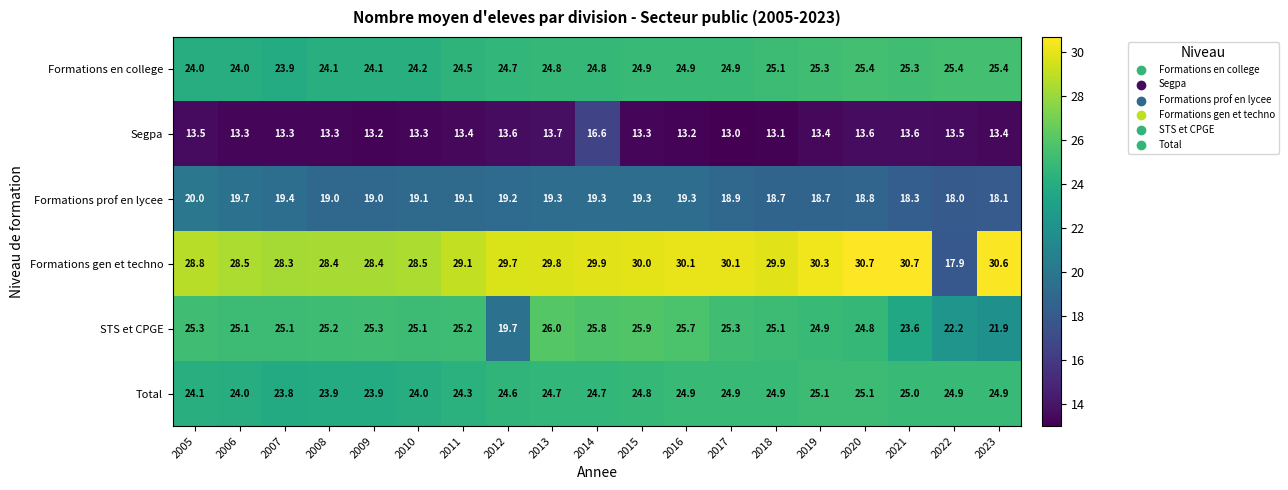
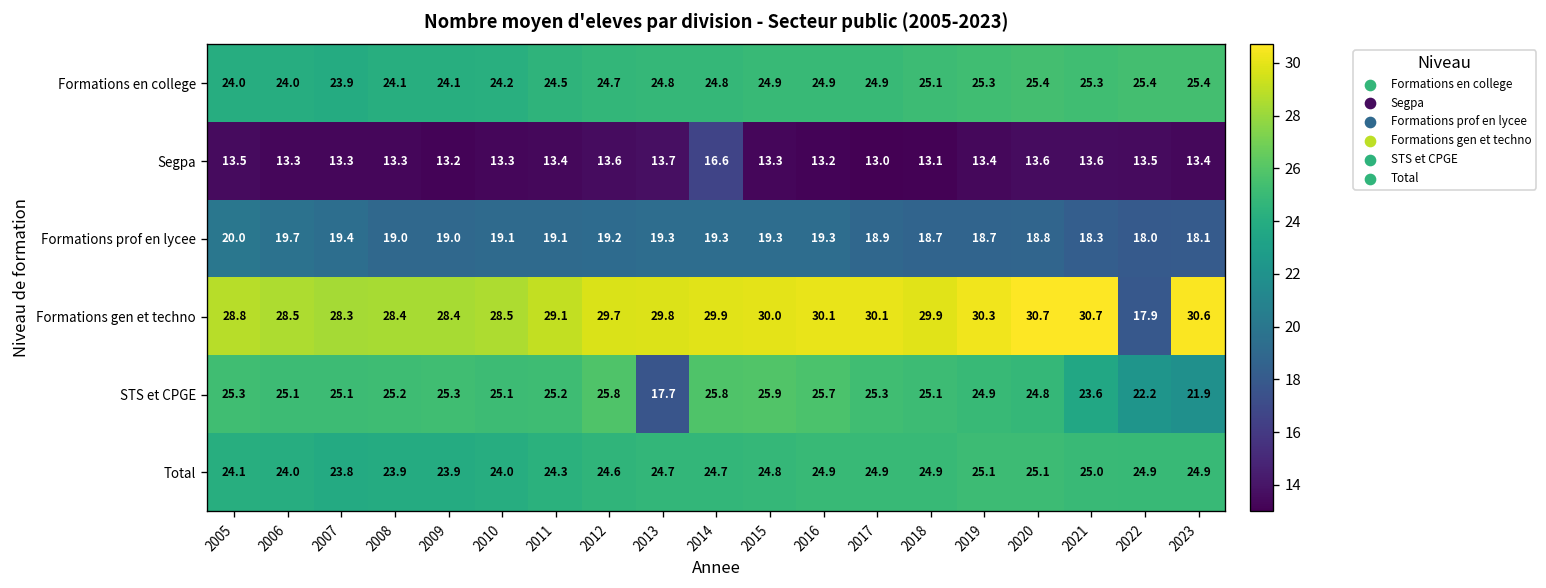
STS et CPGE, 2012: 19.7 -> 25.8
STS et CPGE, 2013: 26.0 -> 17.7
